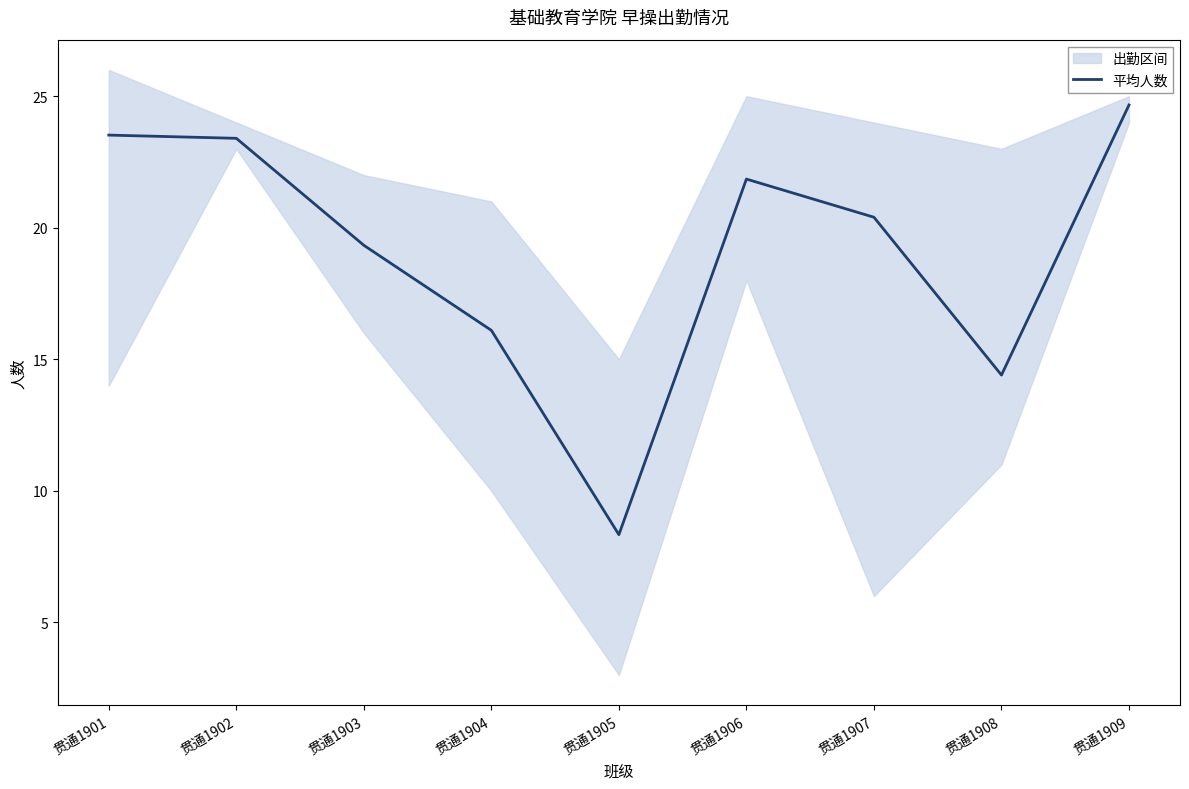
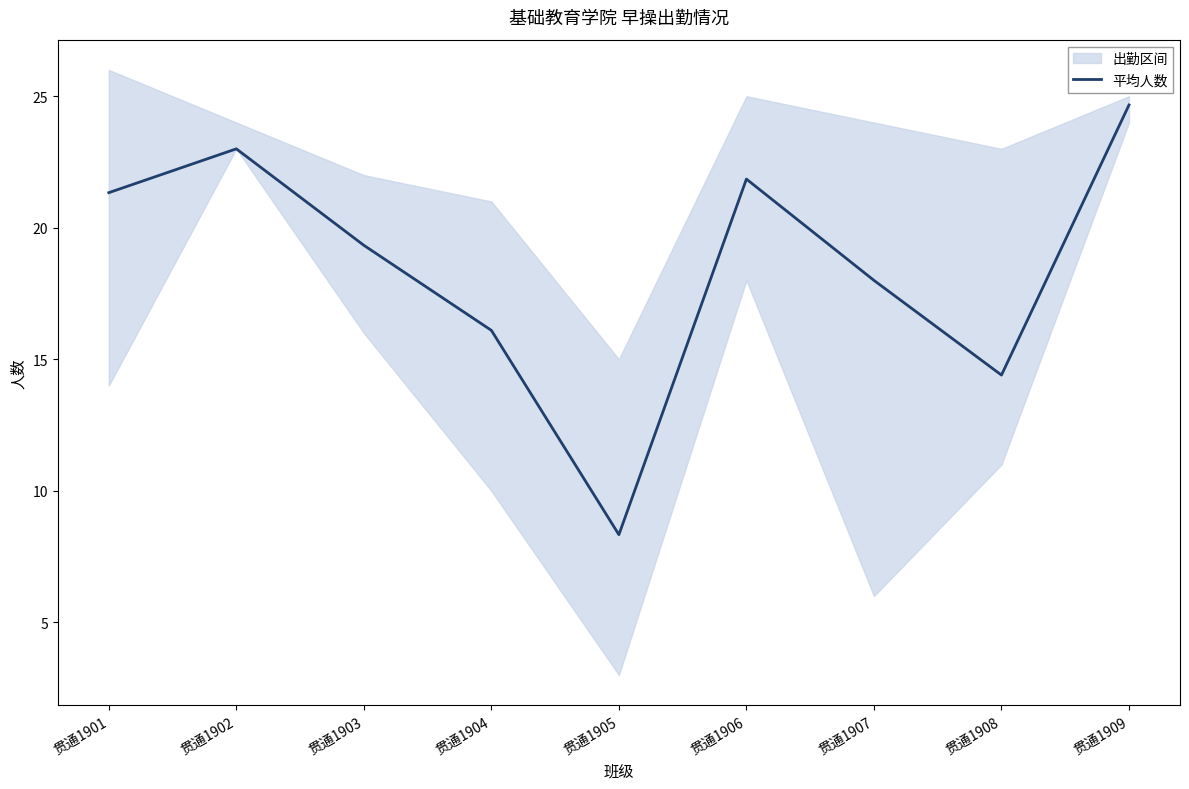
平均人数, 贯通1901: 23.5 -> 21.3
平均人数, 贯通1902: 23.4 -> 23.0
平均人数, 贯通1907: 20.4 -> 18.0
